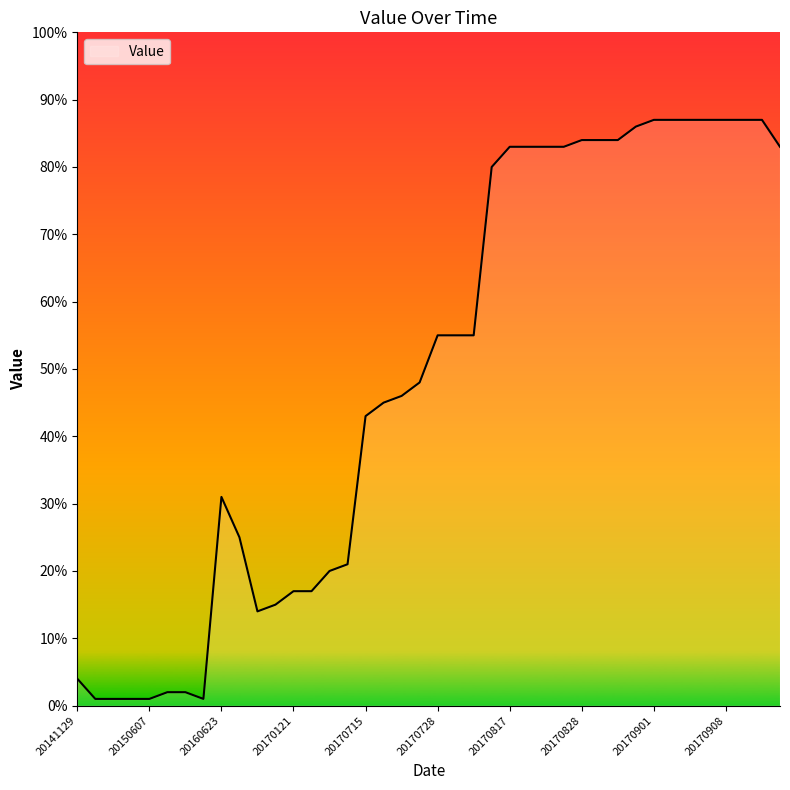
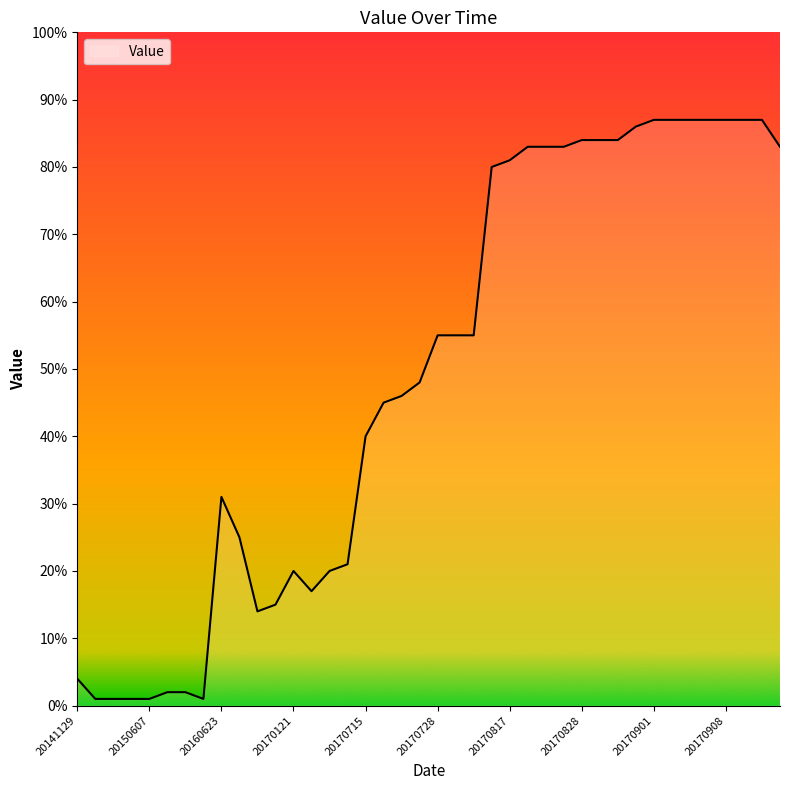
20170121: 17% -> 20%
20170715: 43% -> 40%
20170817: 83% -> 81%
